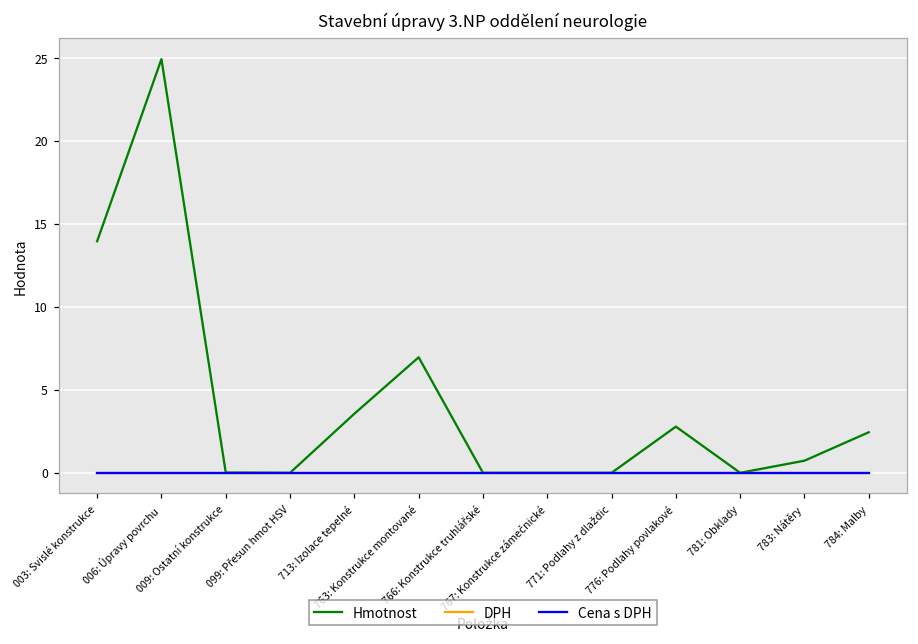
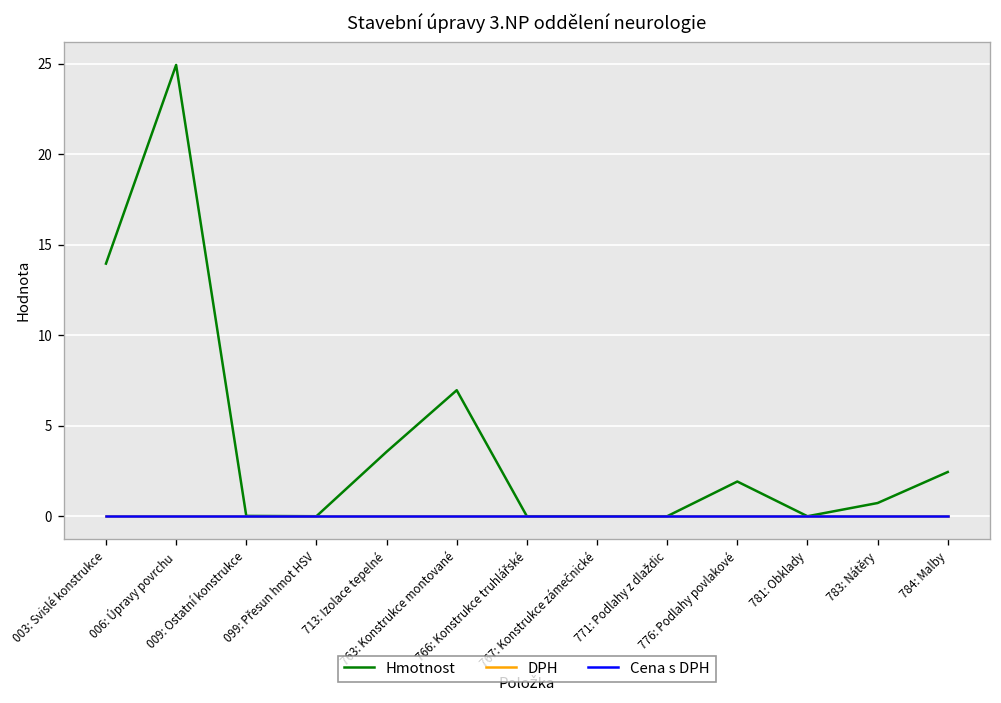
Hmotnost, 776: Podlahy povlakové: 2.8 -> 1.9
